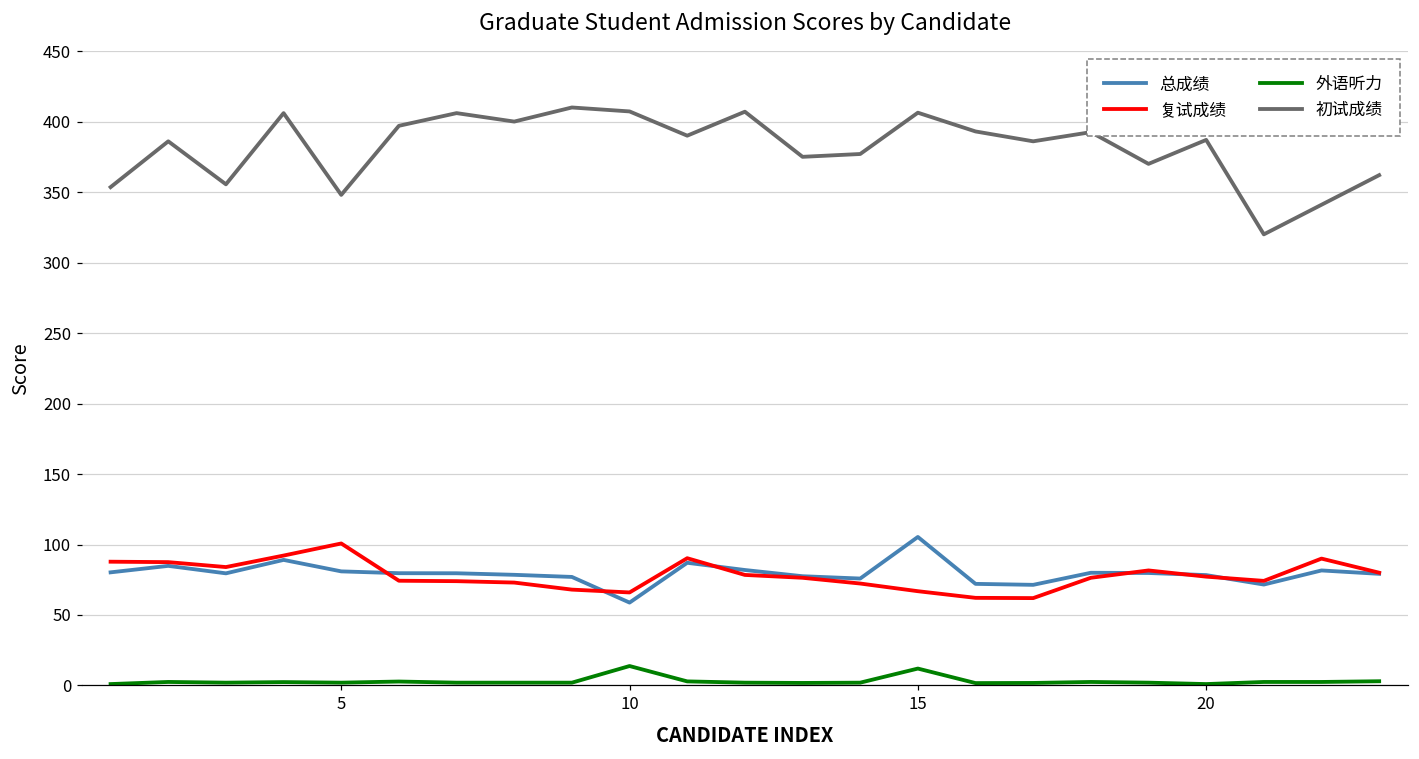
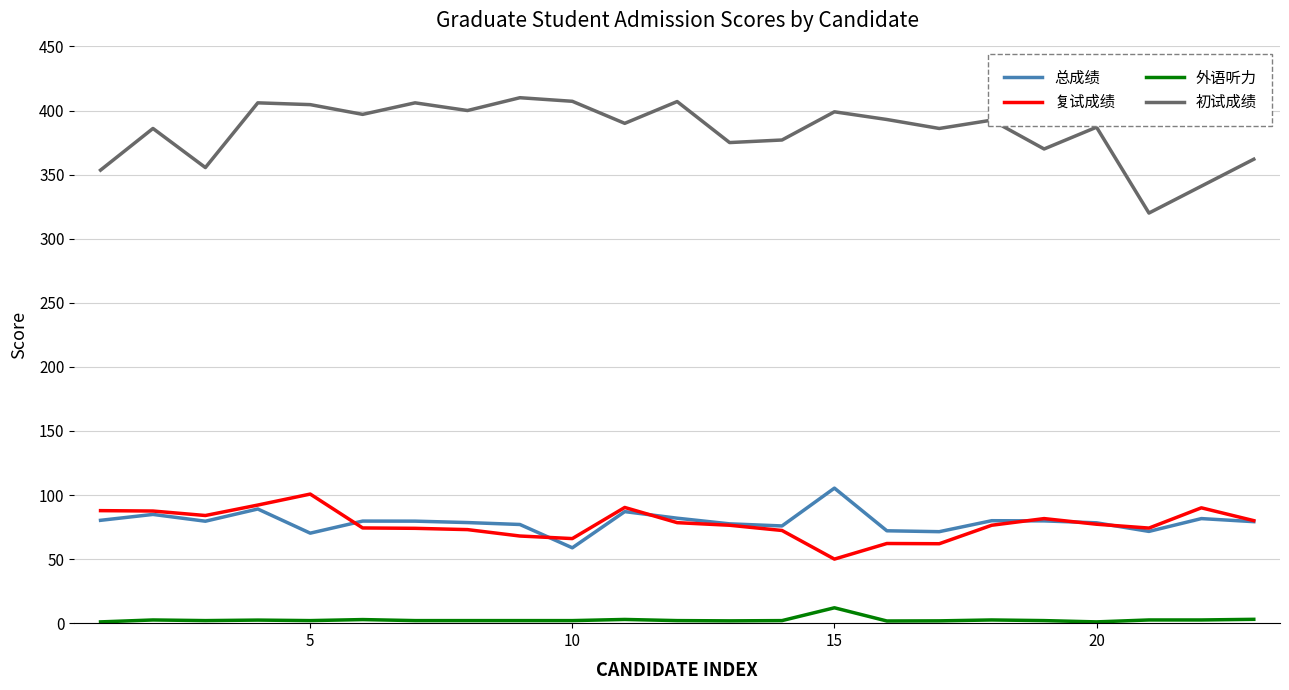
总成绩, 5: 81 -> 70
初试成绩, 5: 348 -> 405
外语听力, 10: 14 -> 2
复试成绩, 15: 67 -> 50
初试成绩, 15: 406 -> 399
